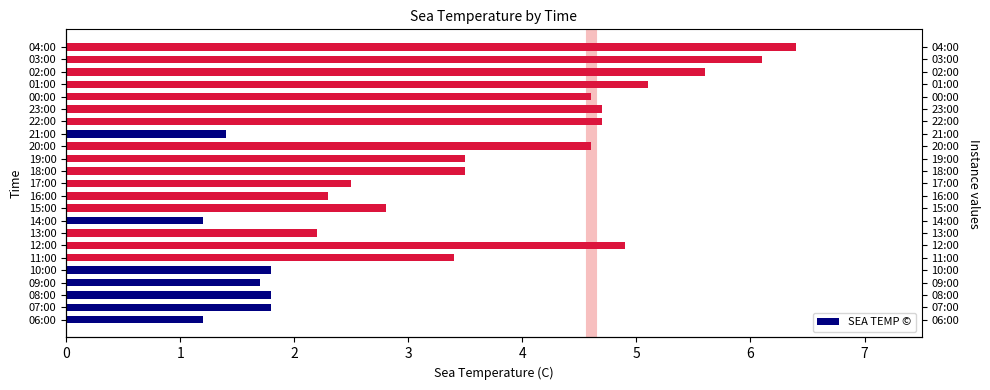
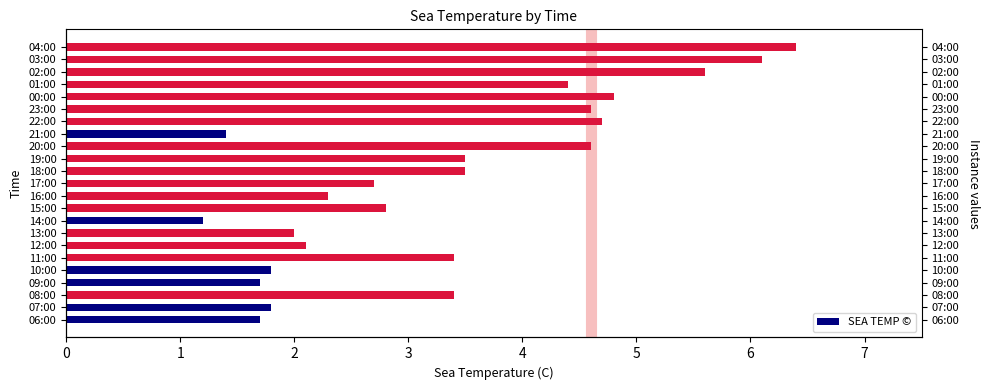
01:00: 5.1 -> 4.4
00:00: 4.6 -> 4.8
23:00: 4.7 -> 4.6
17:00: 2.5 -> 2.7
13:00: 2.2 -> 2.0
12:00: 4.9 -> 2.1
08:00: 1.8 -> 3.4
06:00: 1.2 -> 1.7
